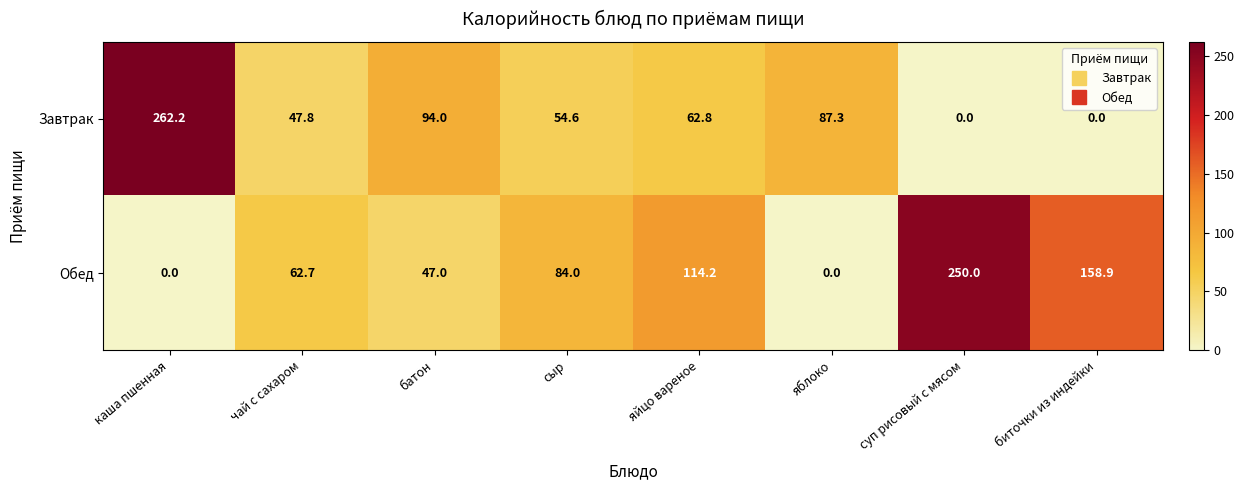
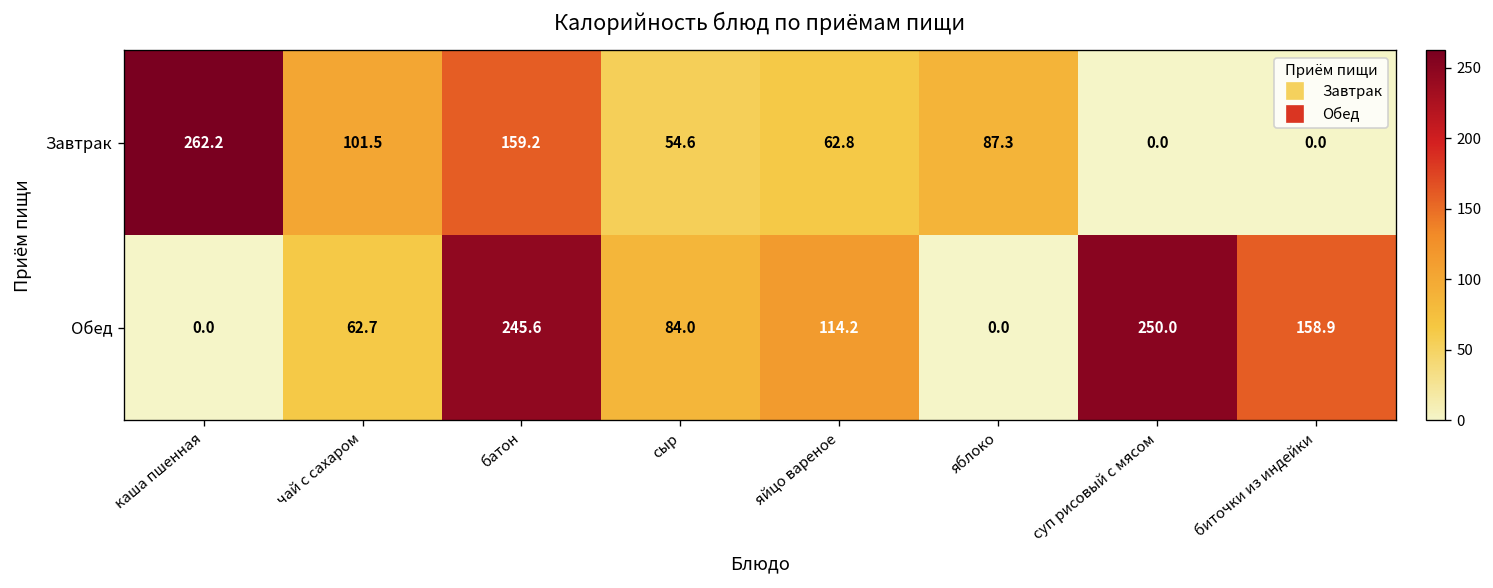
Завтрак, чай с сахаром: 47.8 -> 101.5
Завтрак, батон: 94.0 -> 159.2
Обед, батон: 47.0 -> 245.6
